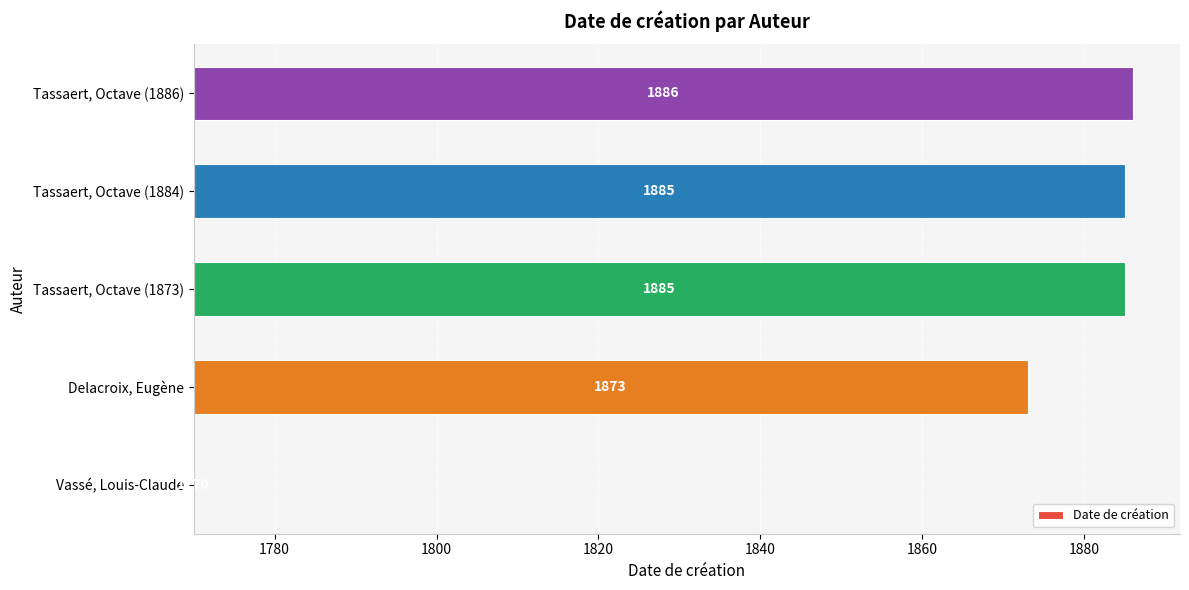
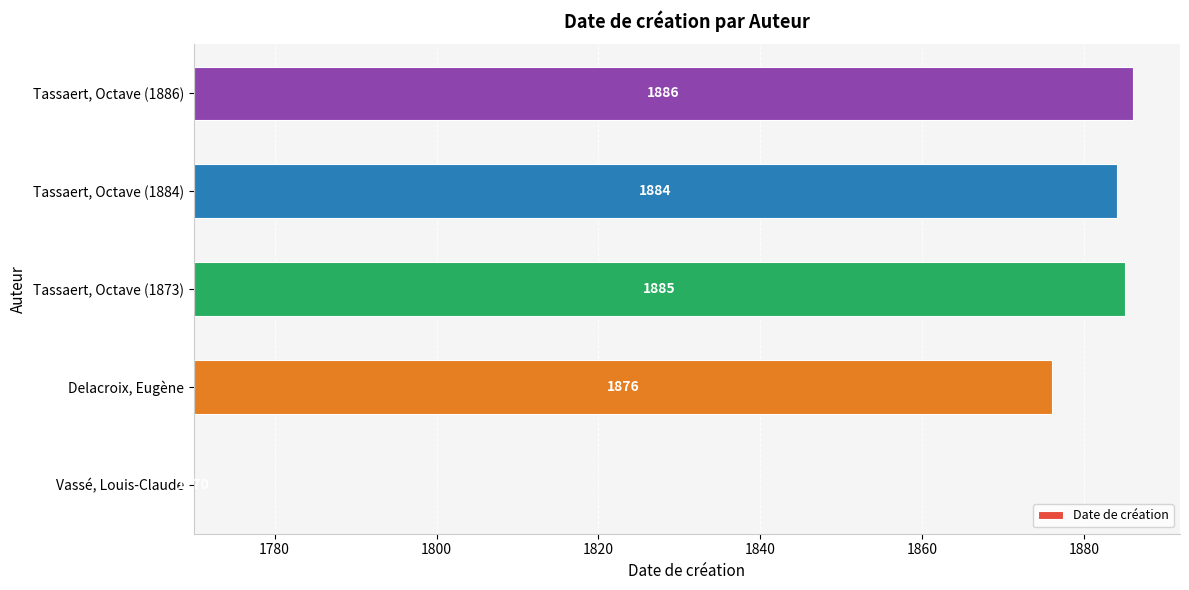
Tassaert, Octave (1884): 1885 -> 1884
Delacroix, Eugène: 1873 -> 1876
